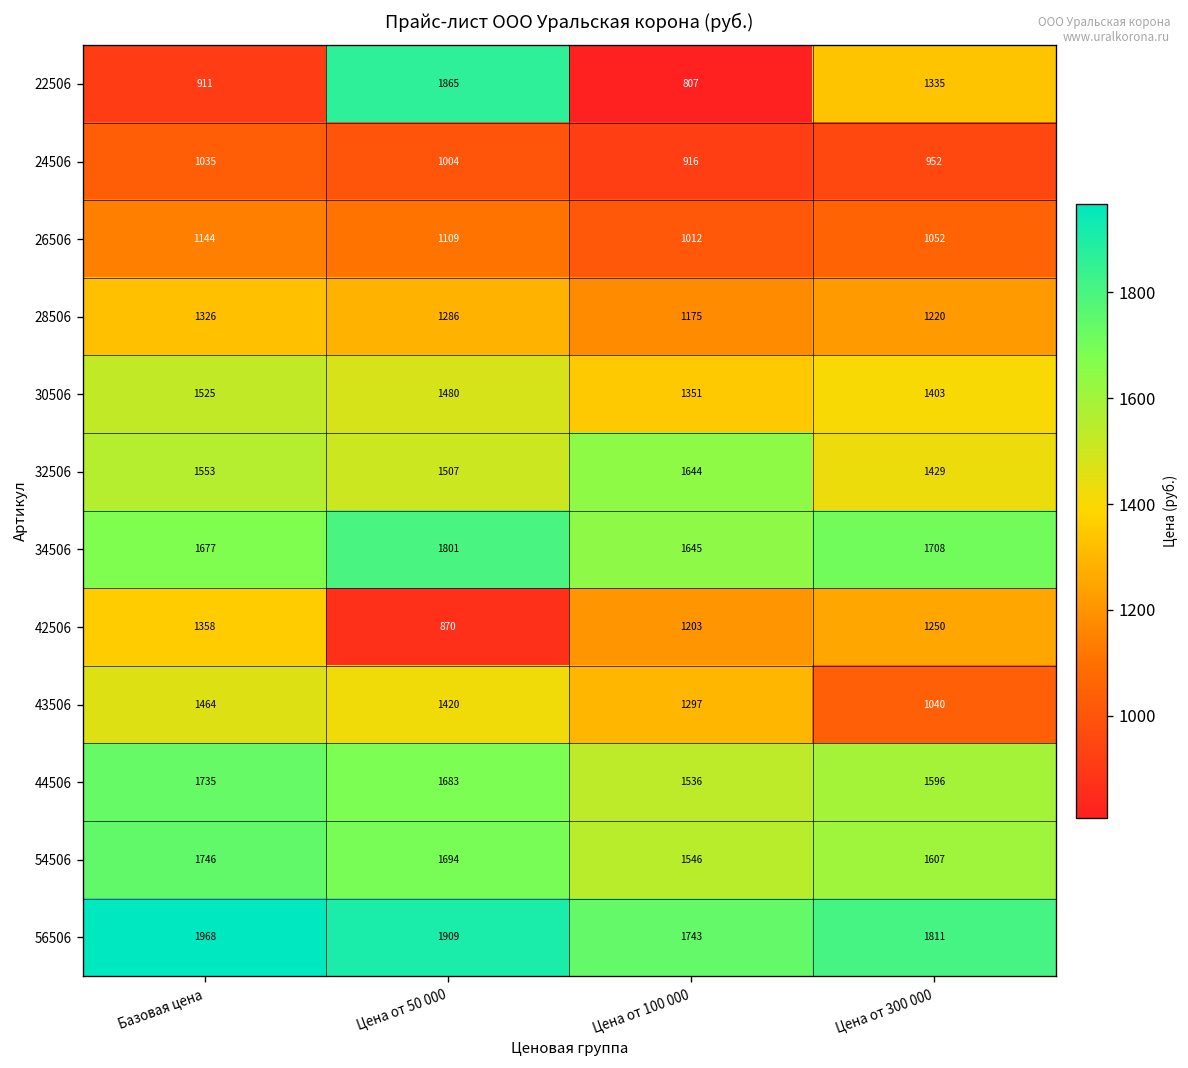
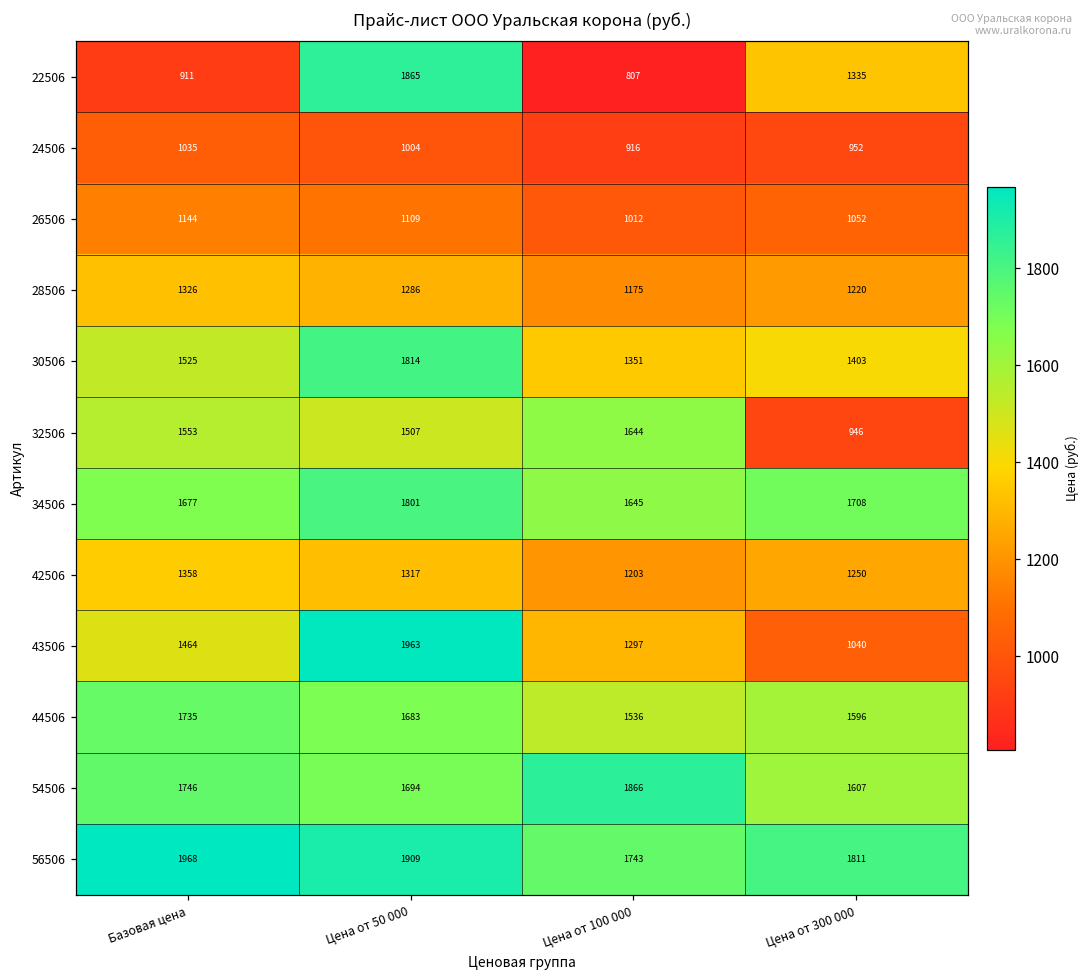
30506, Цена от 50 000: 1480 -> 1814
32506, Цена от 300 000: 1429 -> 946
42506, Цена от 50 000: 870 -> 1317
43506, Цена от 50 000: 1420 -> 1963
54506, Цена от 100 000: 1546 -> 1866
